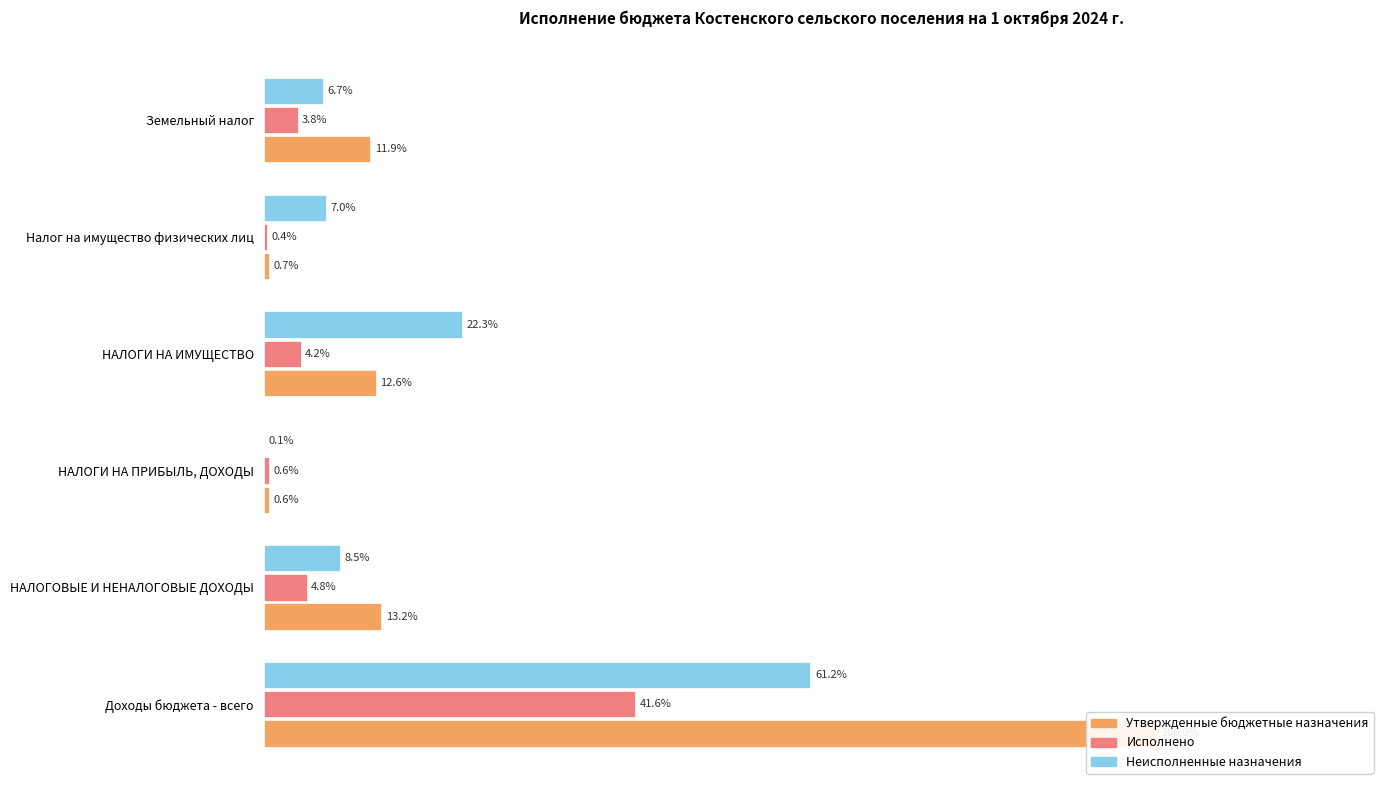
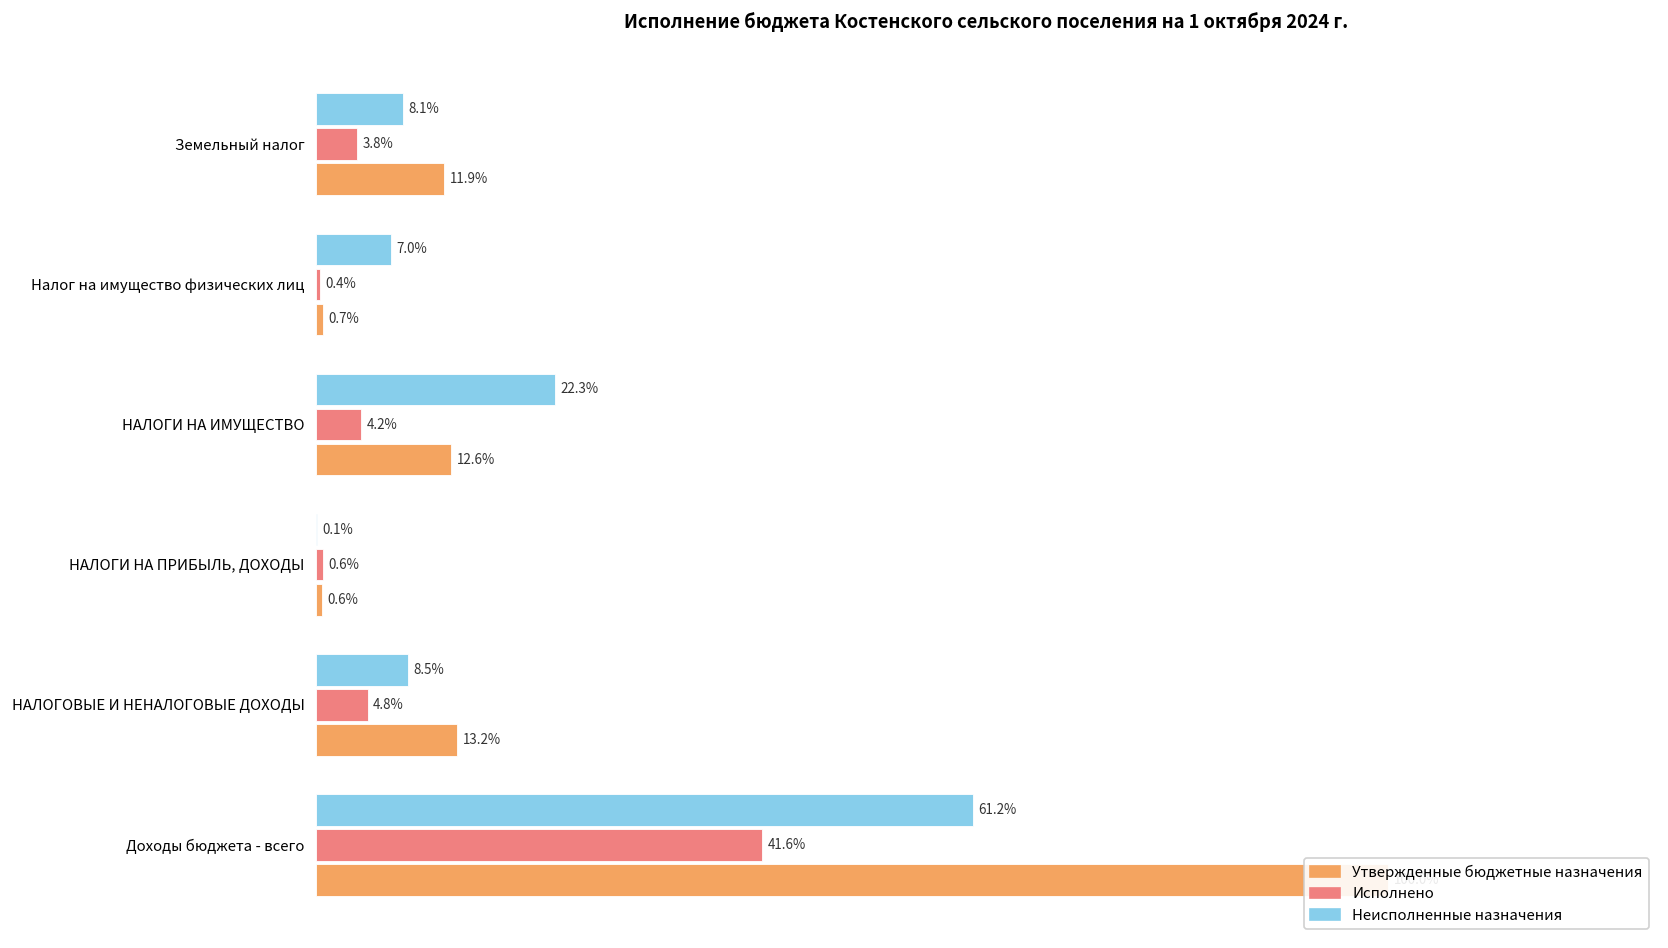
Неисполненные назначения, Земельный налог: 6.7% -> 8.1%
